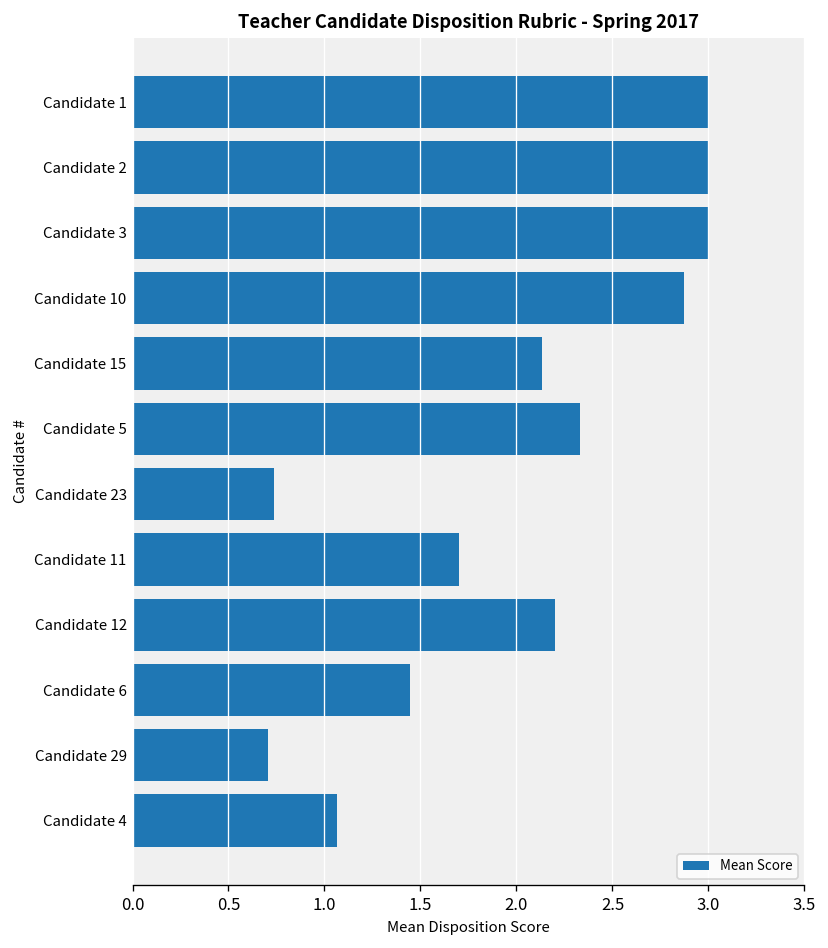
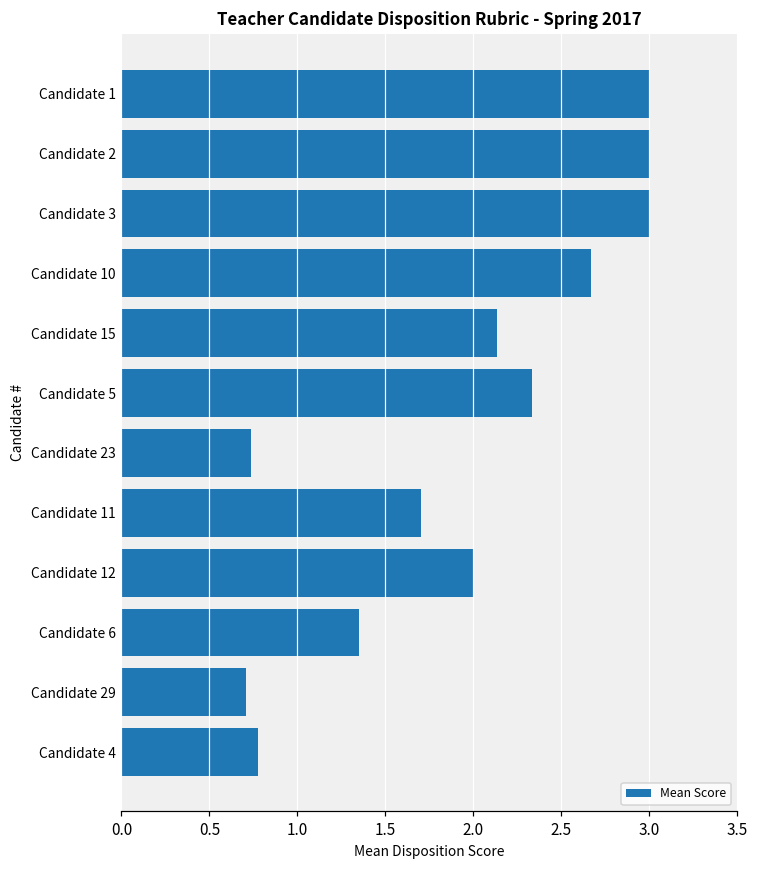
Candidate 10: 2.87 -> 2.67
Candidate 12: 2.2 -> 2.0
Candidate 6: 1.44 -> 1.35
Candidate 4: 1.07 -> 0.78
